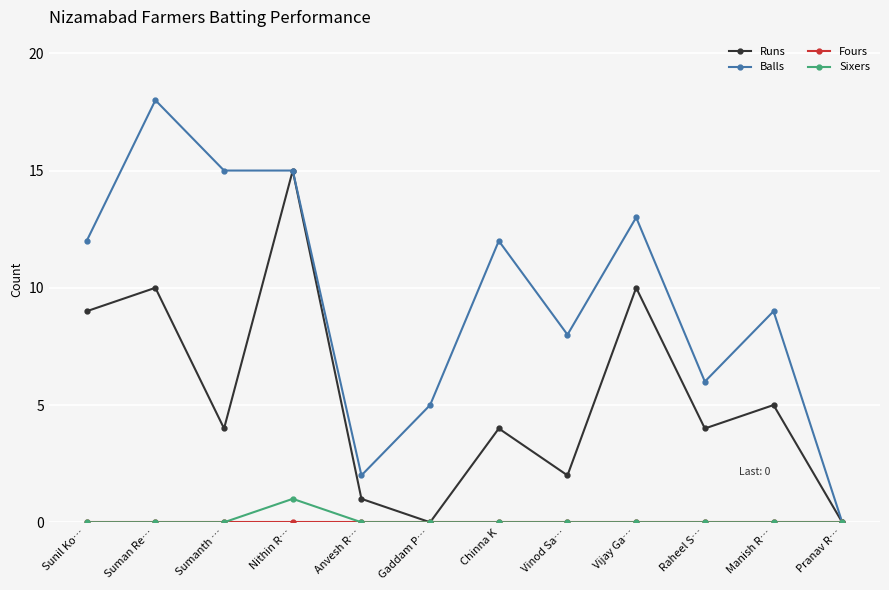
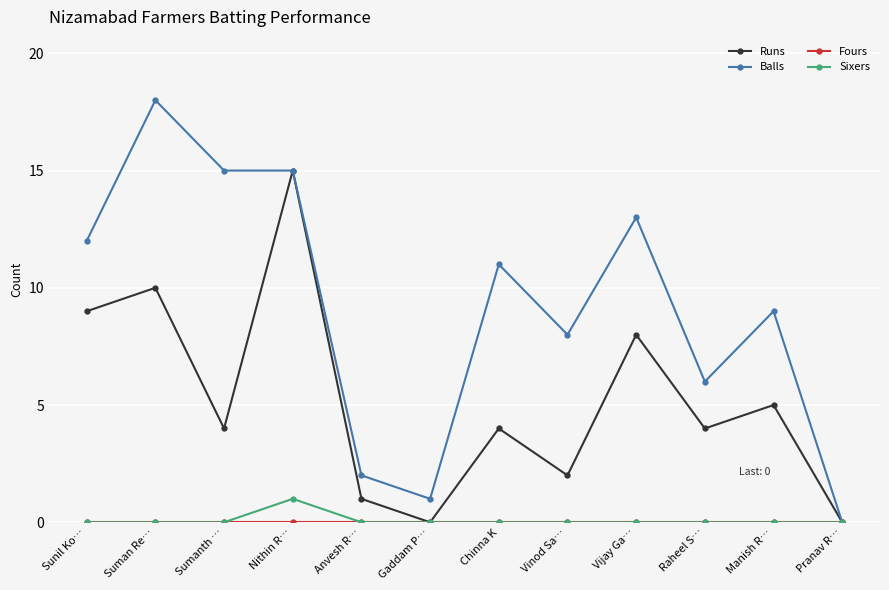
Balls, Gaddam P…: 5 -> 1
Balls, Chinna K: 12 -> 11
Runs, Vijay Ga…: 10 -> 8
